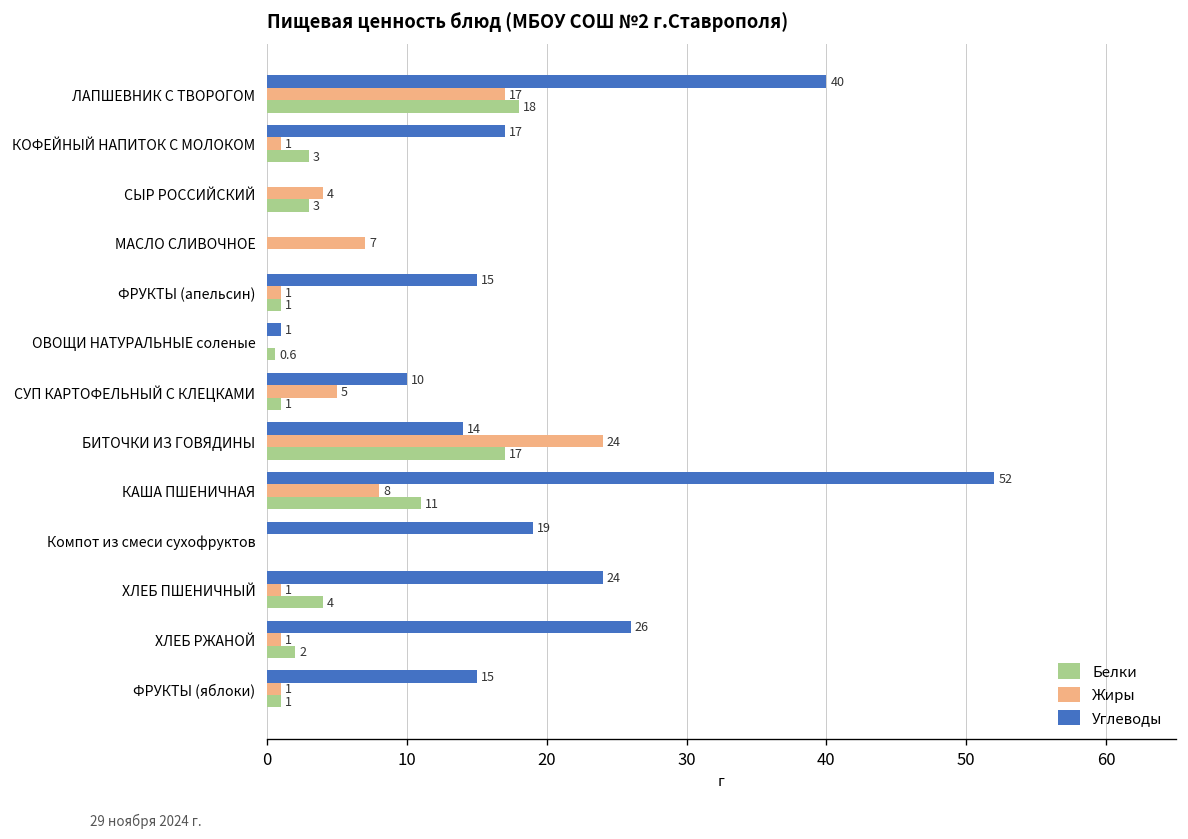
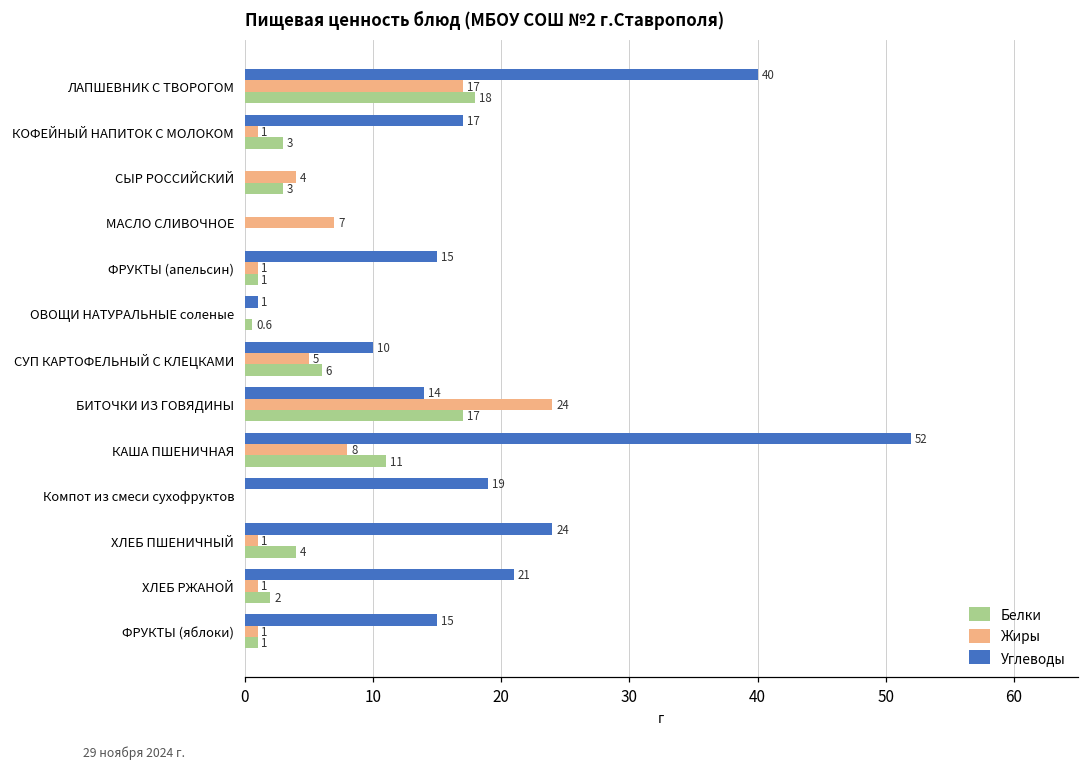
Белки, СУП КАРТОФЕЛЬНЫЙ С КЛЕЦКАМИ: 1 -> 6
Углеводы, ХЛЕБ РЖАНОЙ: 26 -> 21
